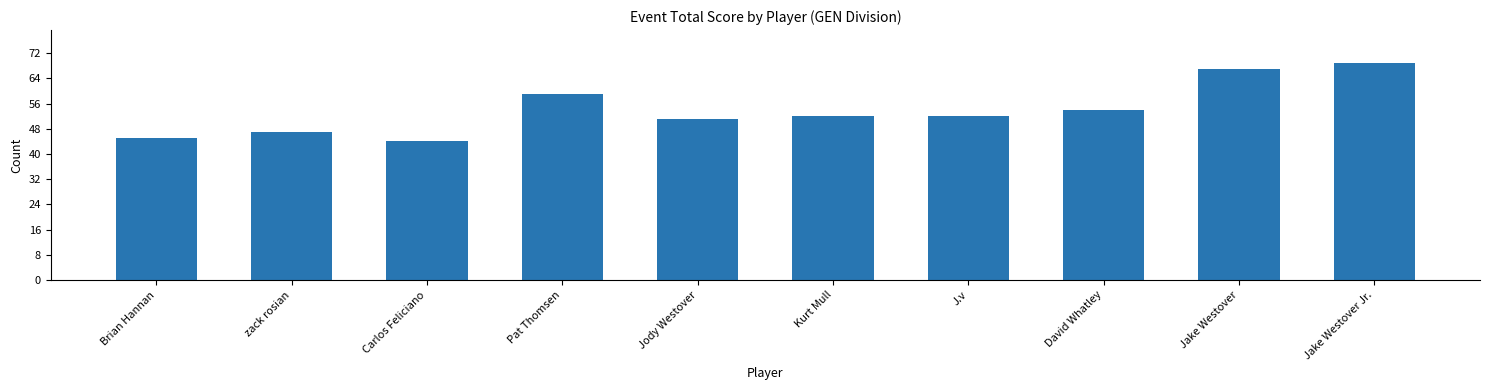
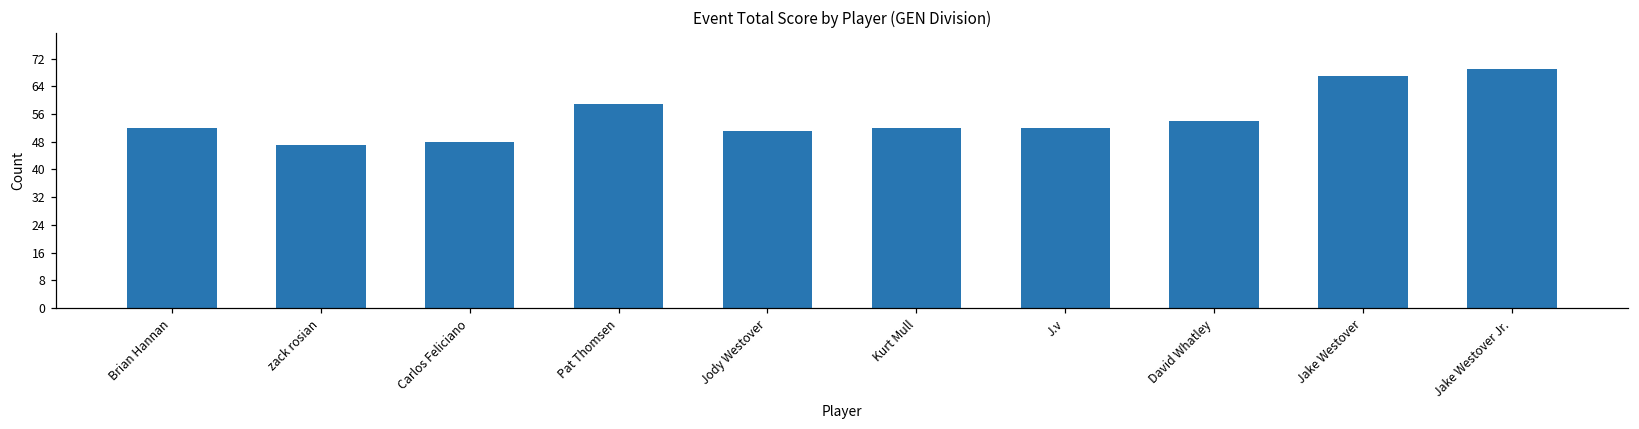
Brian Hannan: 45 -> 52
Carlos Feliciano: 44 -> 48
